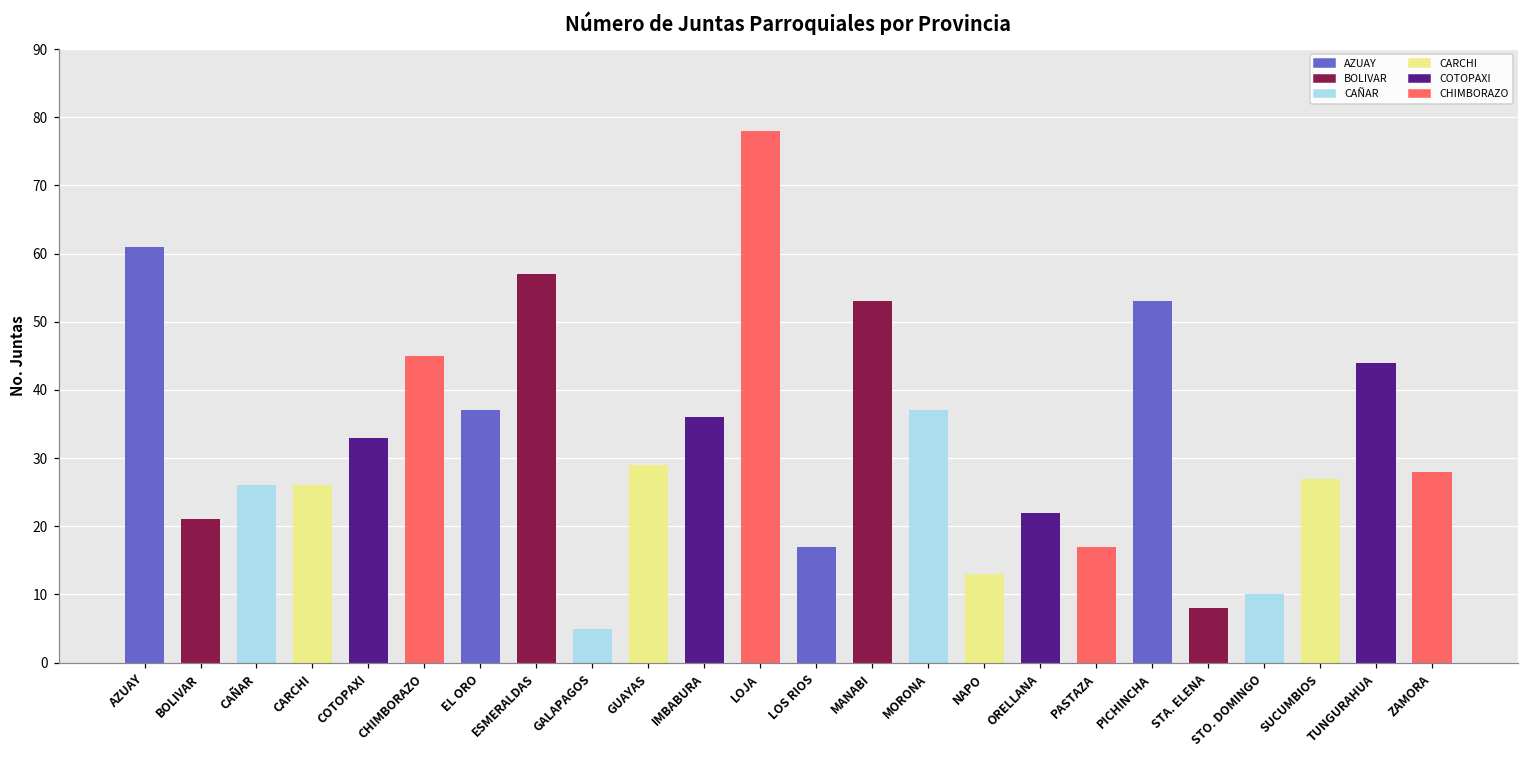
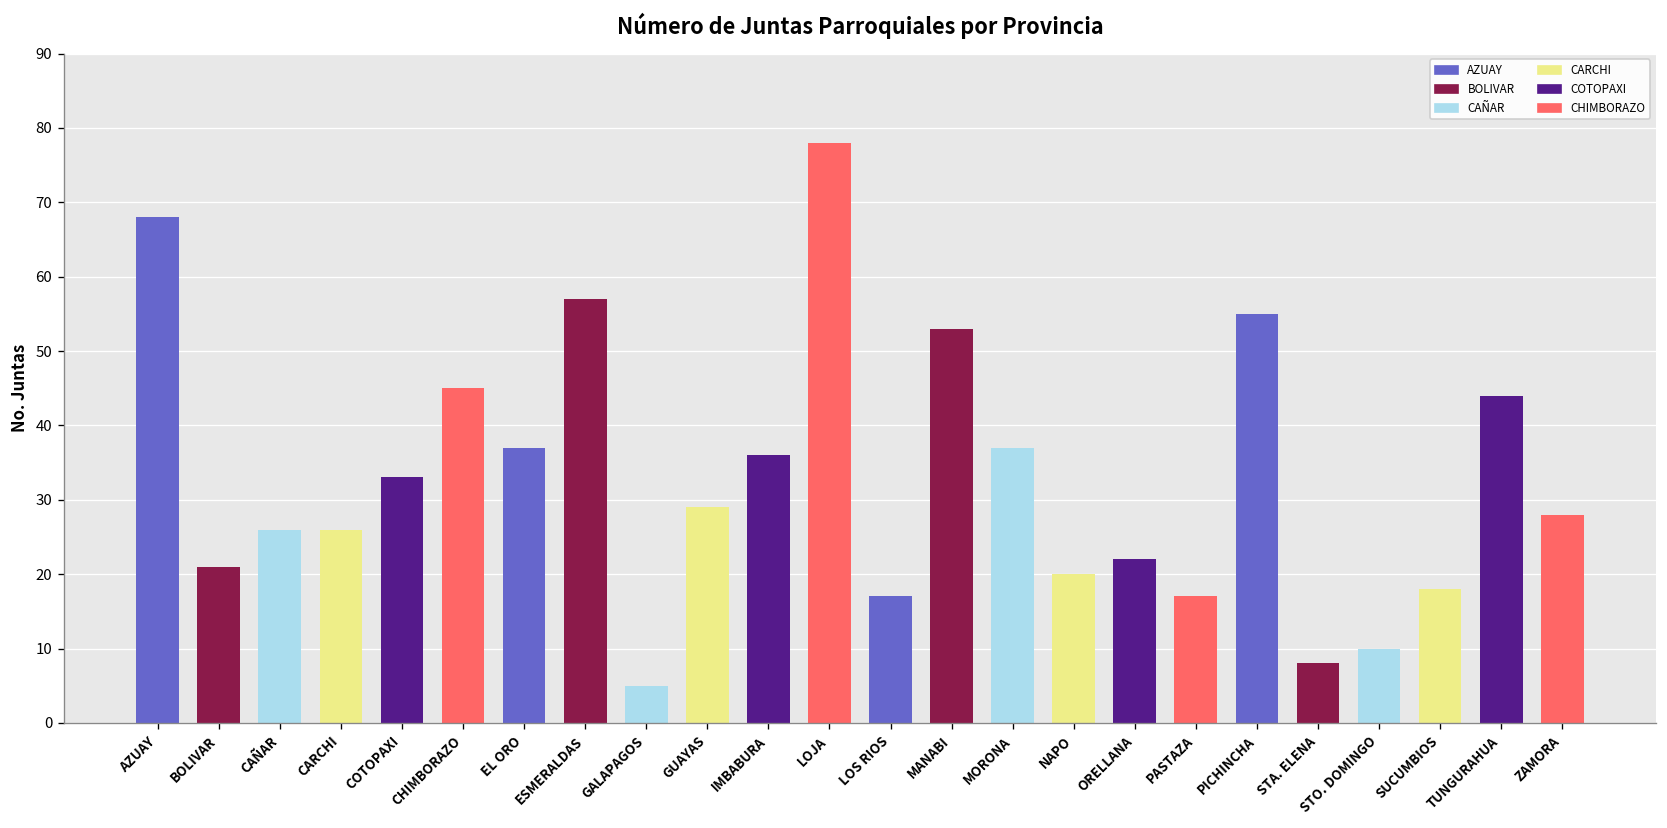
AZUAY: 61 -> 68
NAPO: 13 -> 20
PICHINCHA: 53 -> 55
SUCUMBIOS: 27 -> 18
